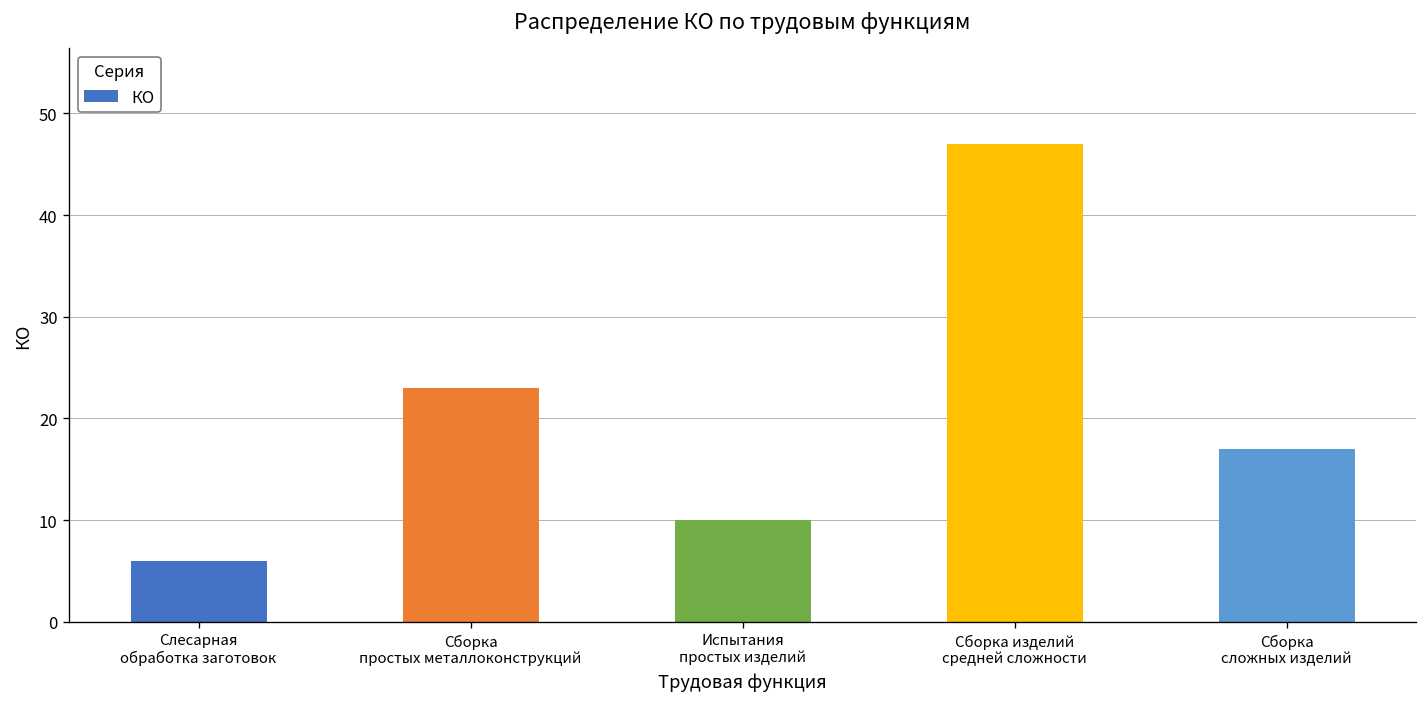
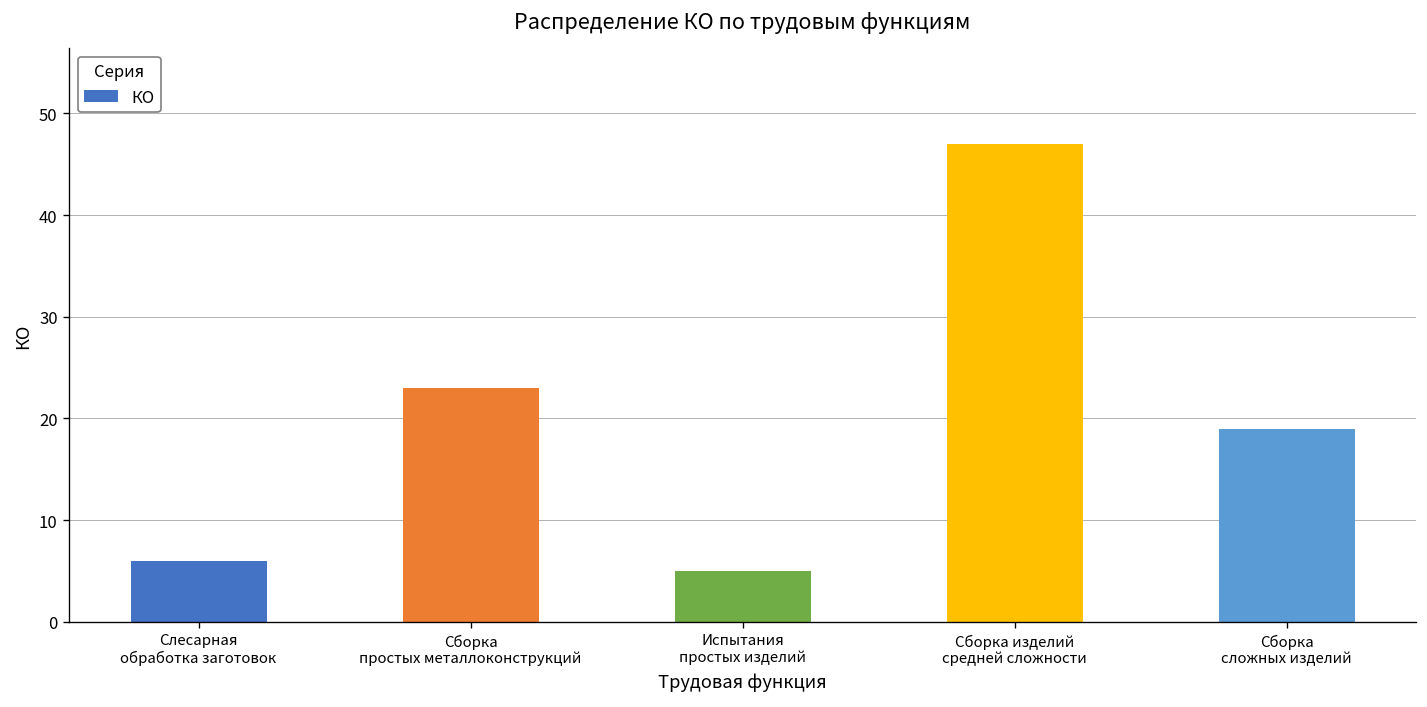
Испытания простых изделий: 10 -> 5
Сборка сложных изделий: 17 -> 19
